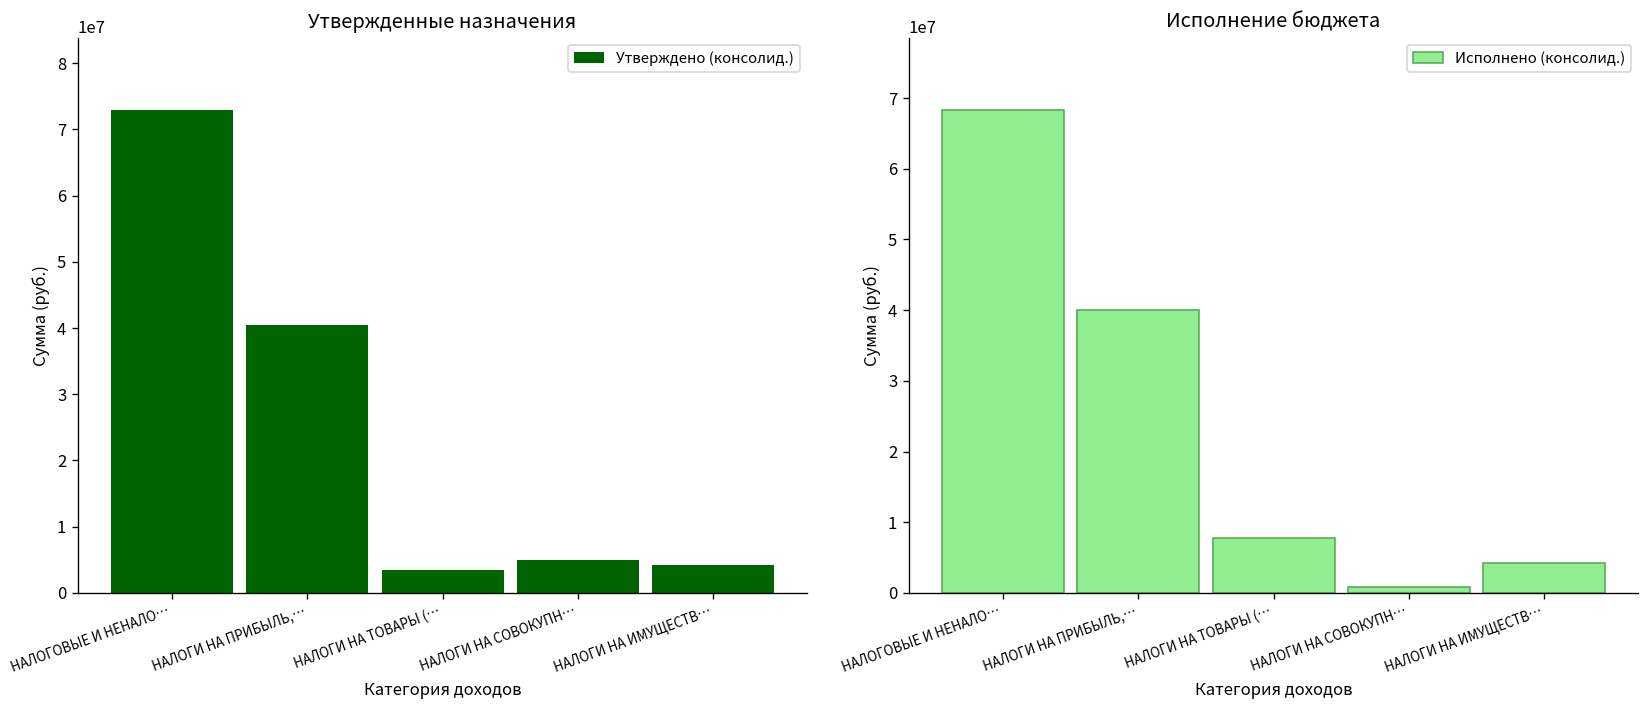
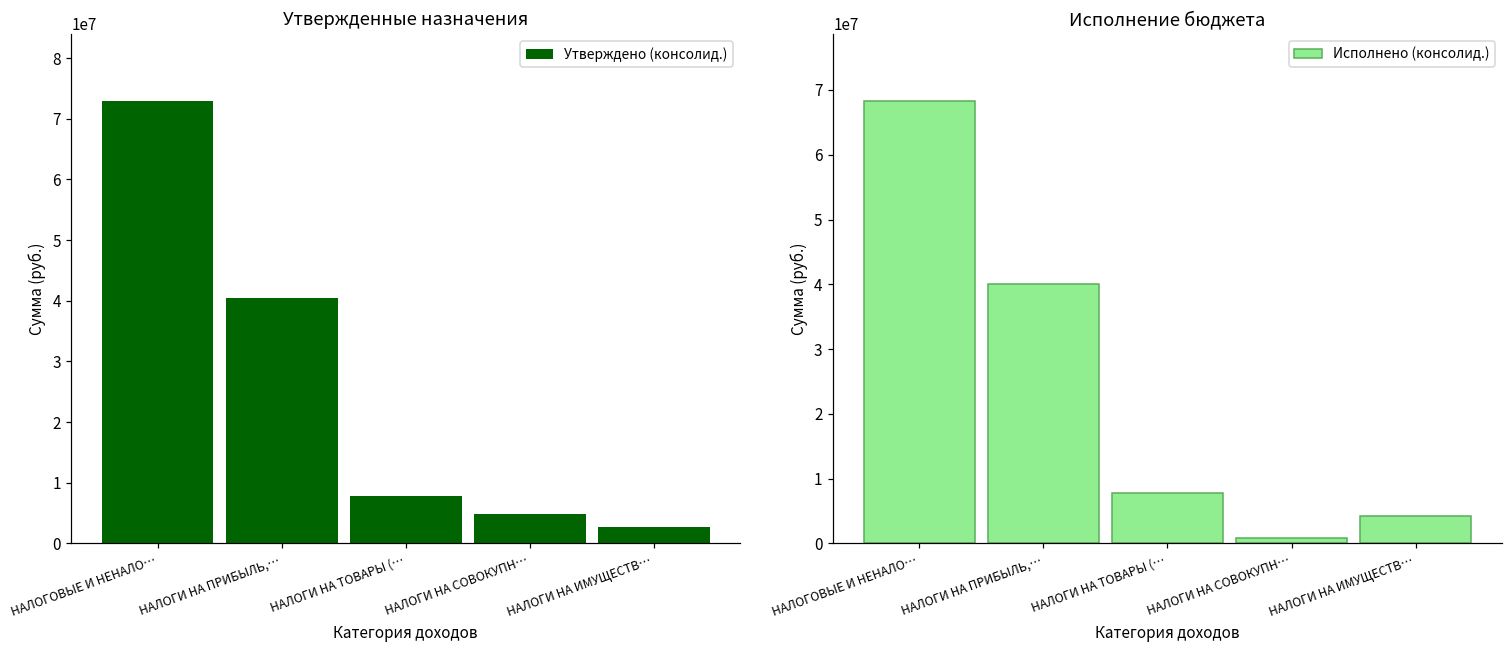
Утвержденные назначения, НАЛОГИ НА ТОВАРЫ (…: 3000000 -> 8000000
Утвержденные назначения, НАЛОГИ НА ИМУЩЕСТВ…: 4000000 -> 3000000
